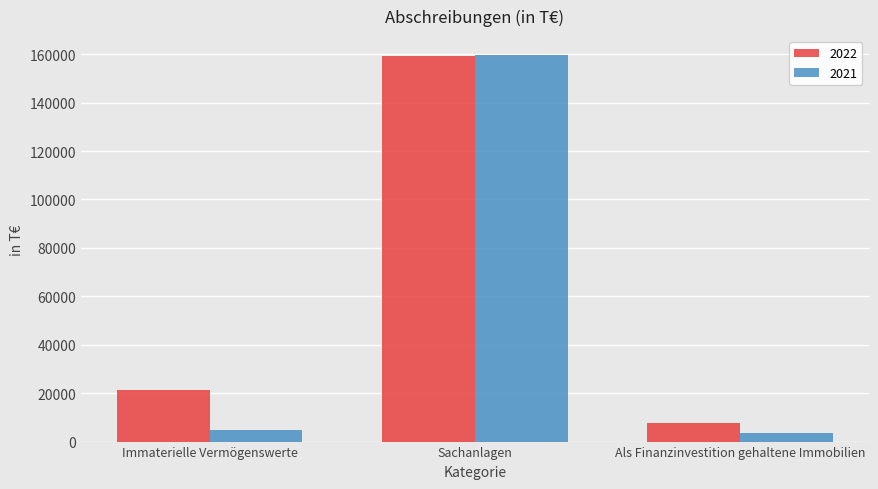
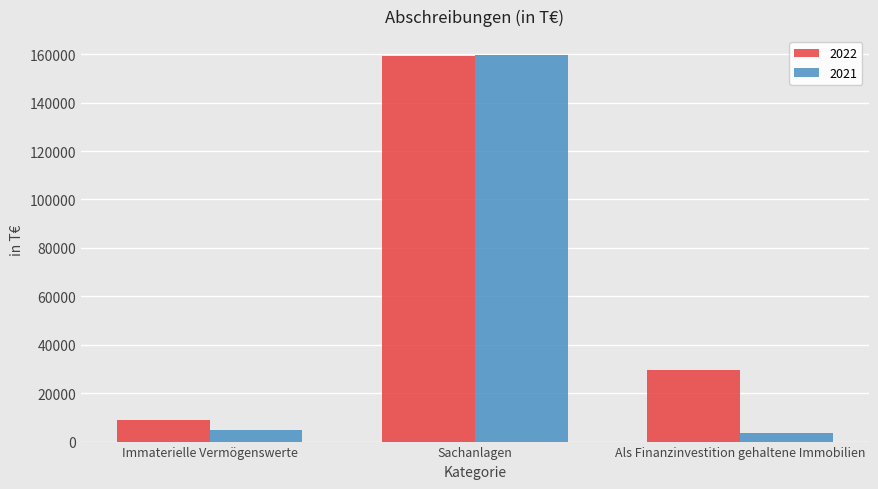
2022, Immaterielle Vermögenswerte: 21000 -> 9000
2022, Als Finanzinvestition gehaltene Immobilien: 8000 -> 30000
